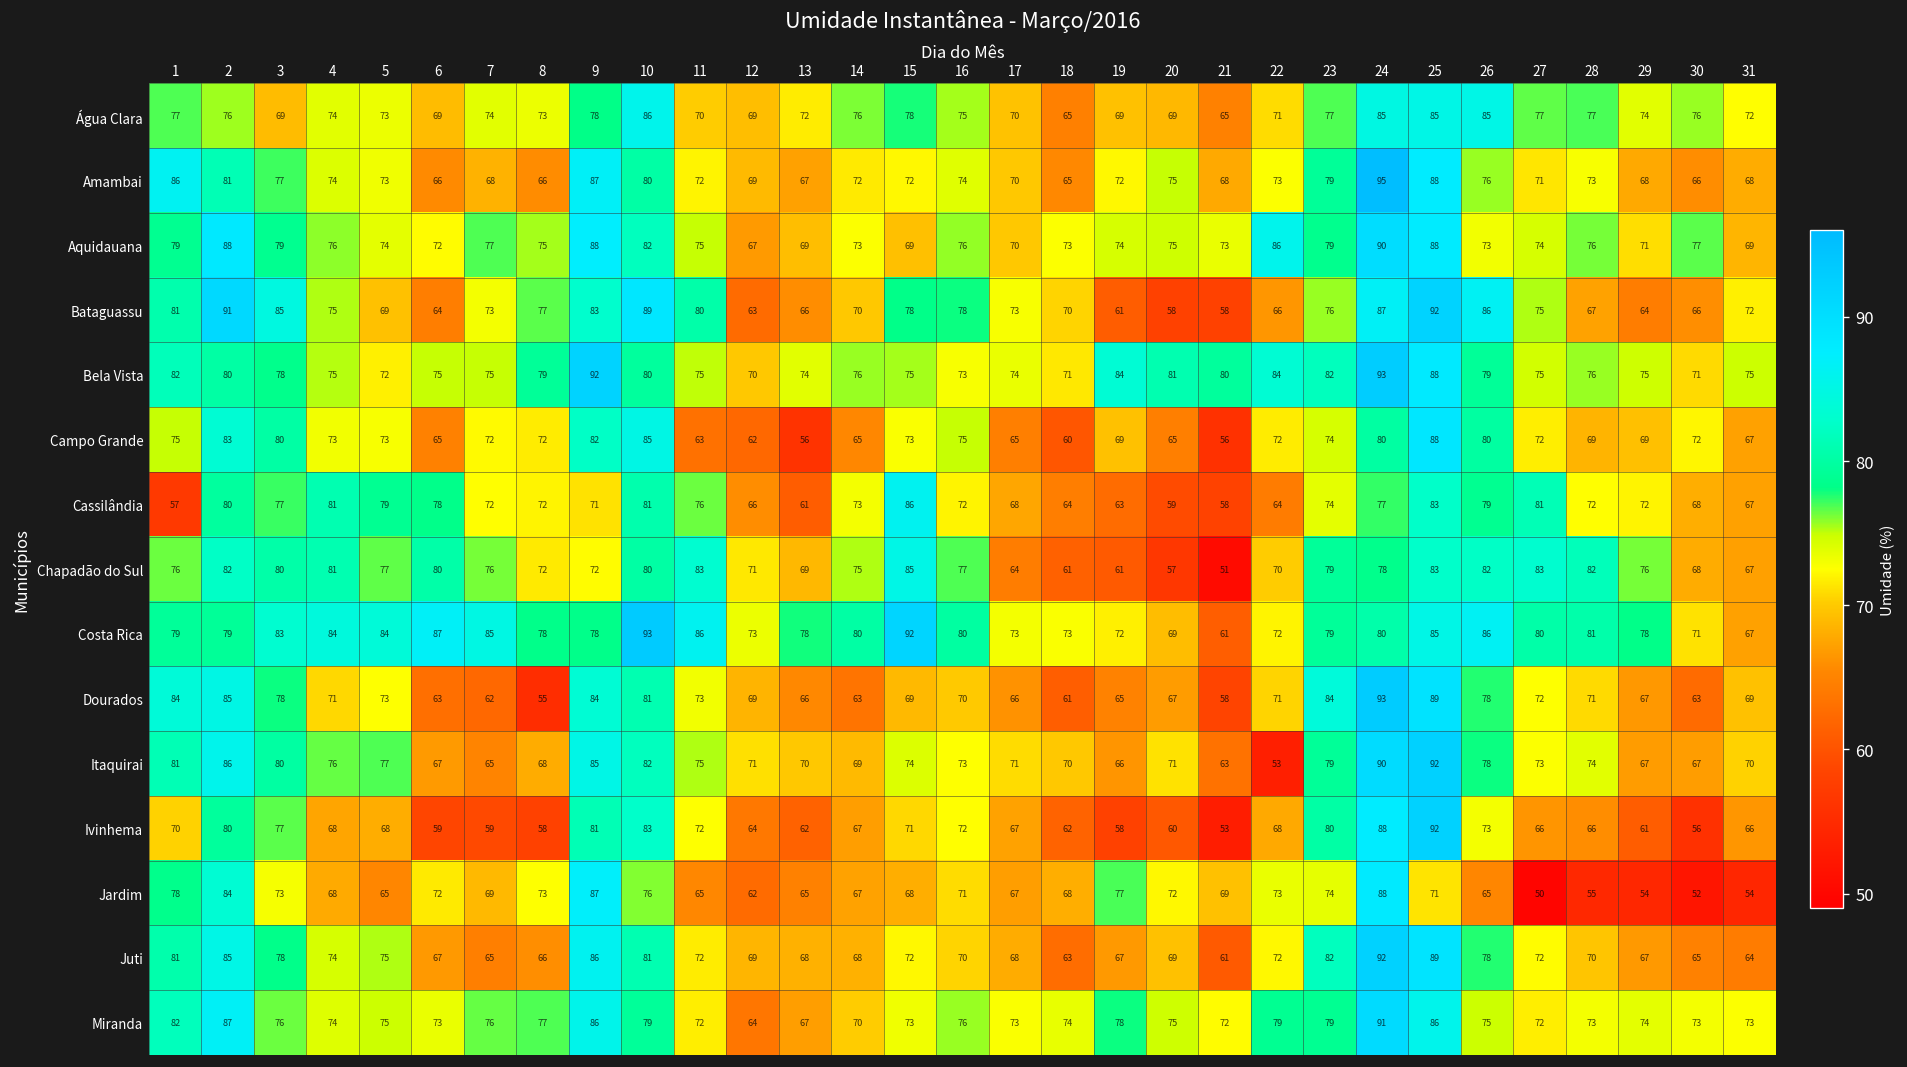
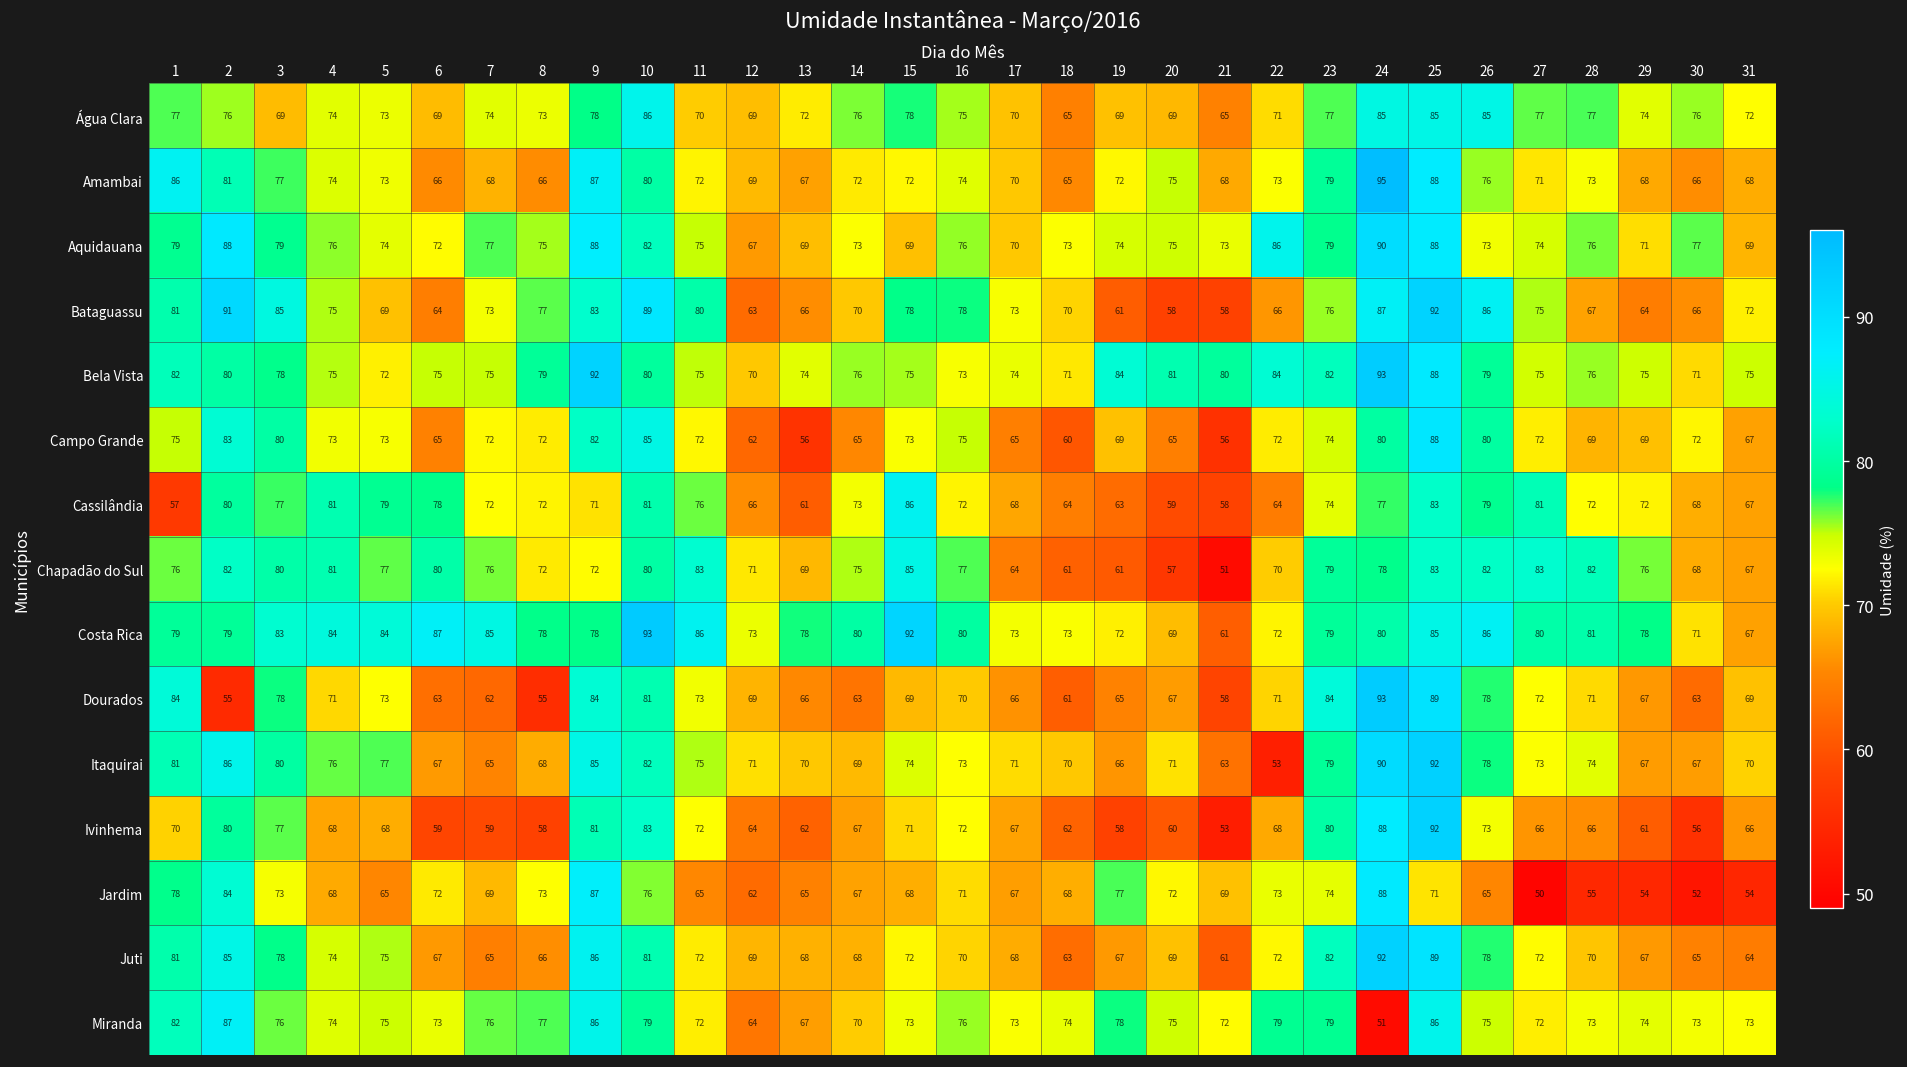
Campo Grande, 11: 63 -> 72
Dourados, 2: 85 -> 55
Miranda, 24: 91 -> 51
